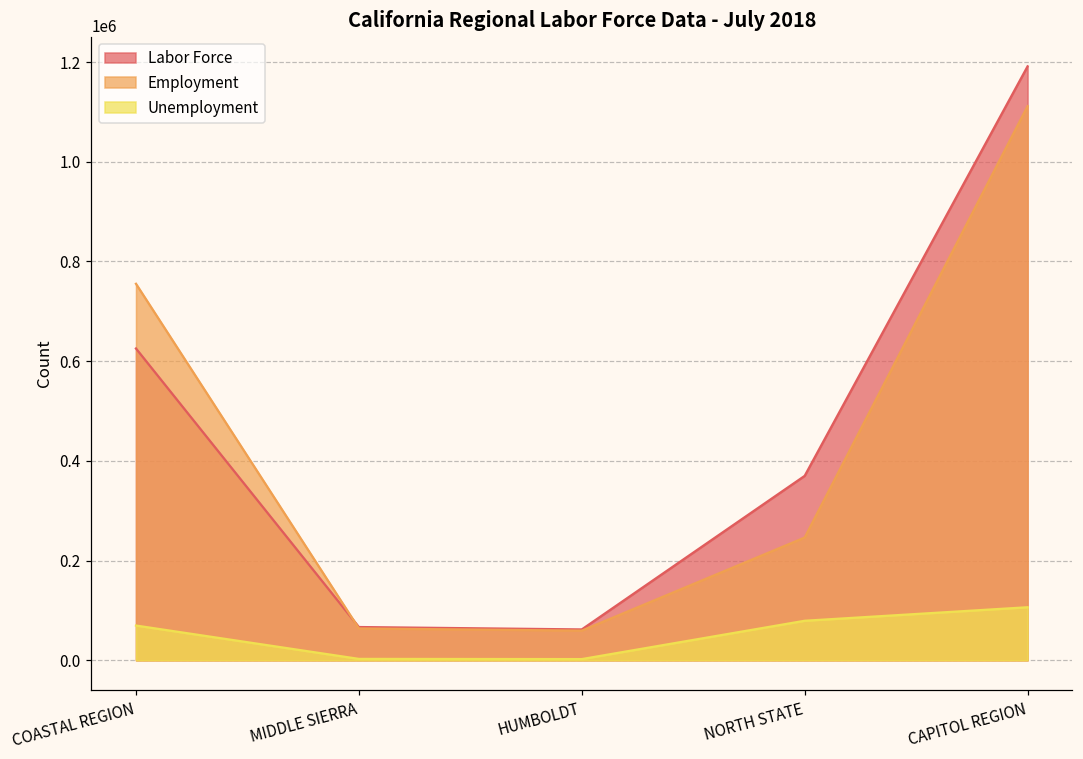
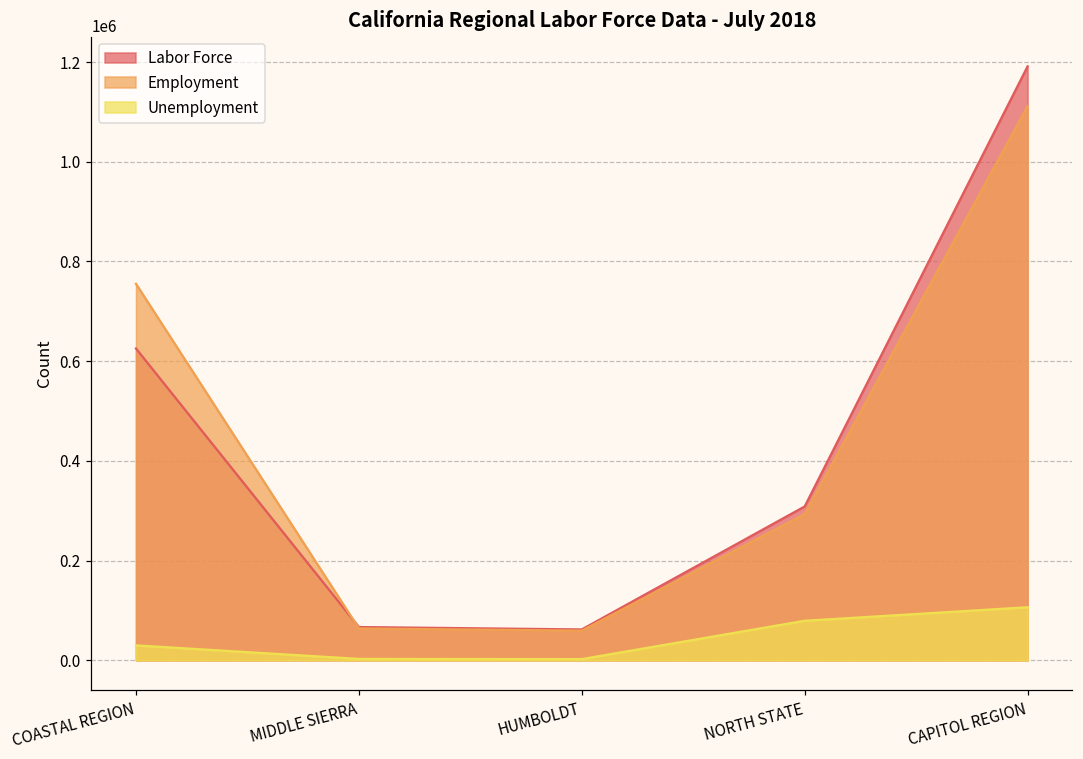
Unemployment, COASTAL REGION: 70000 -> 30000
Labor Force, NORTH STATE: 370000 -> 310000
Employment, NORTH STATE: 250000 -> 290000
